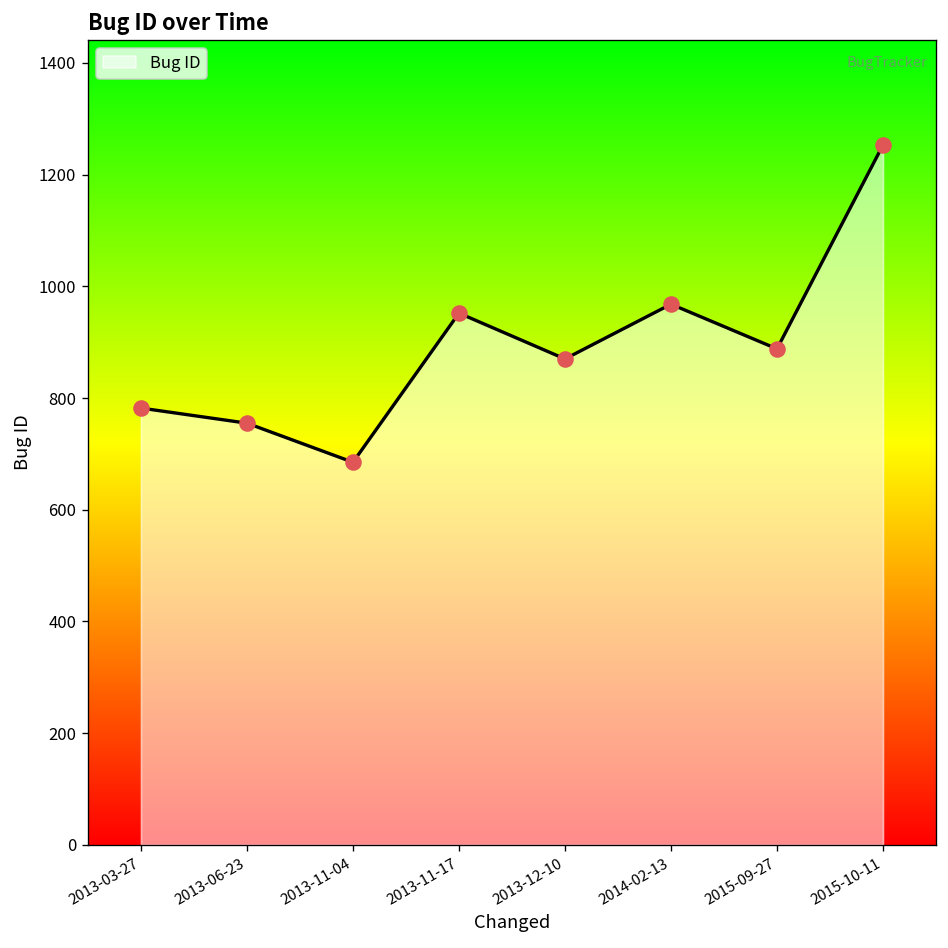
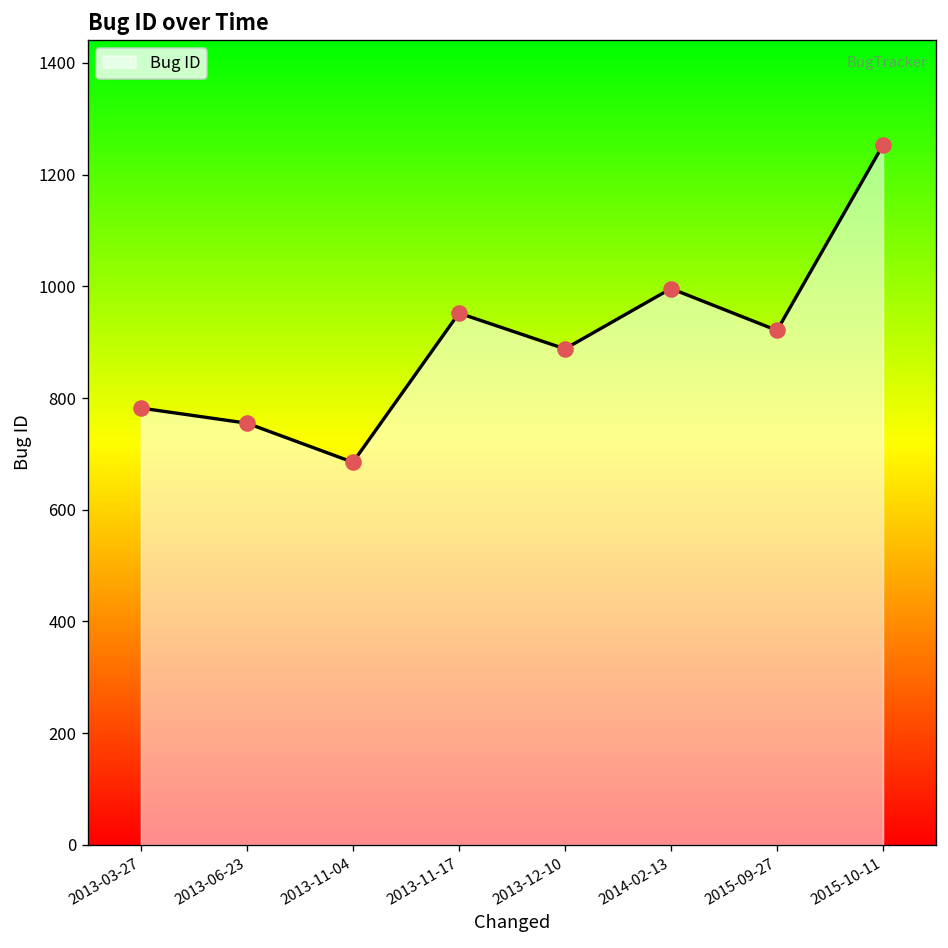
2013-12-10: 870 -> 890
2014-02-13: 970 -> 1000
2015-09-27: 890 -> 920
